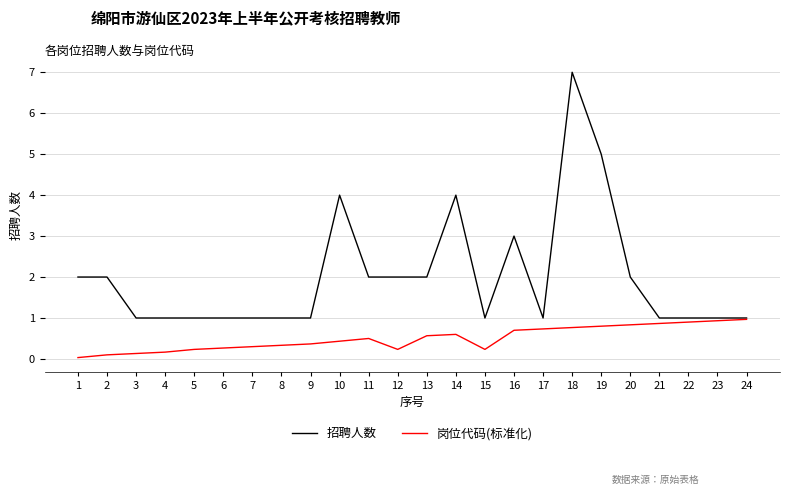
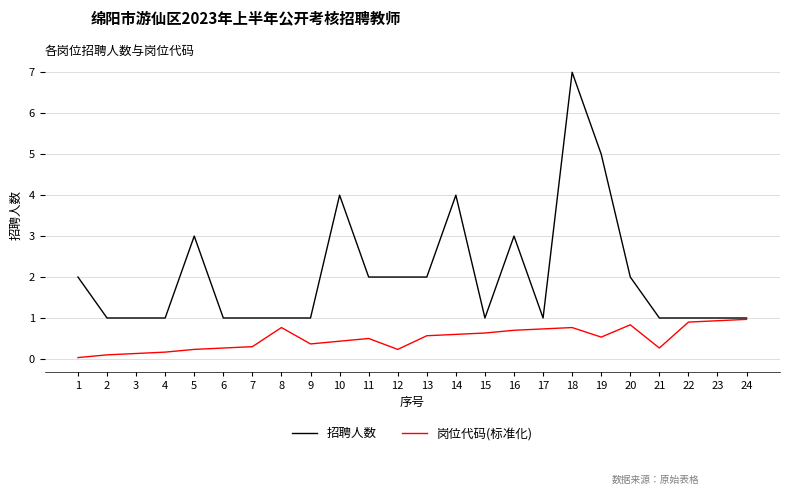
招聘人数, 2: 2 -> 1
招聘人数, 5: 1 -> 3
岗位代码(标准化), 8: 0.3 -> 0.8
岗位代码(标准化), 15: 0.2 -> 0.6
岗位代码(标准化), 19: 0.8 -> 0.5
岗位代码(标准化), 21: 0.9 -> 0.3
